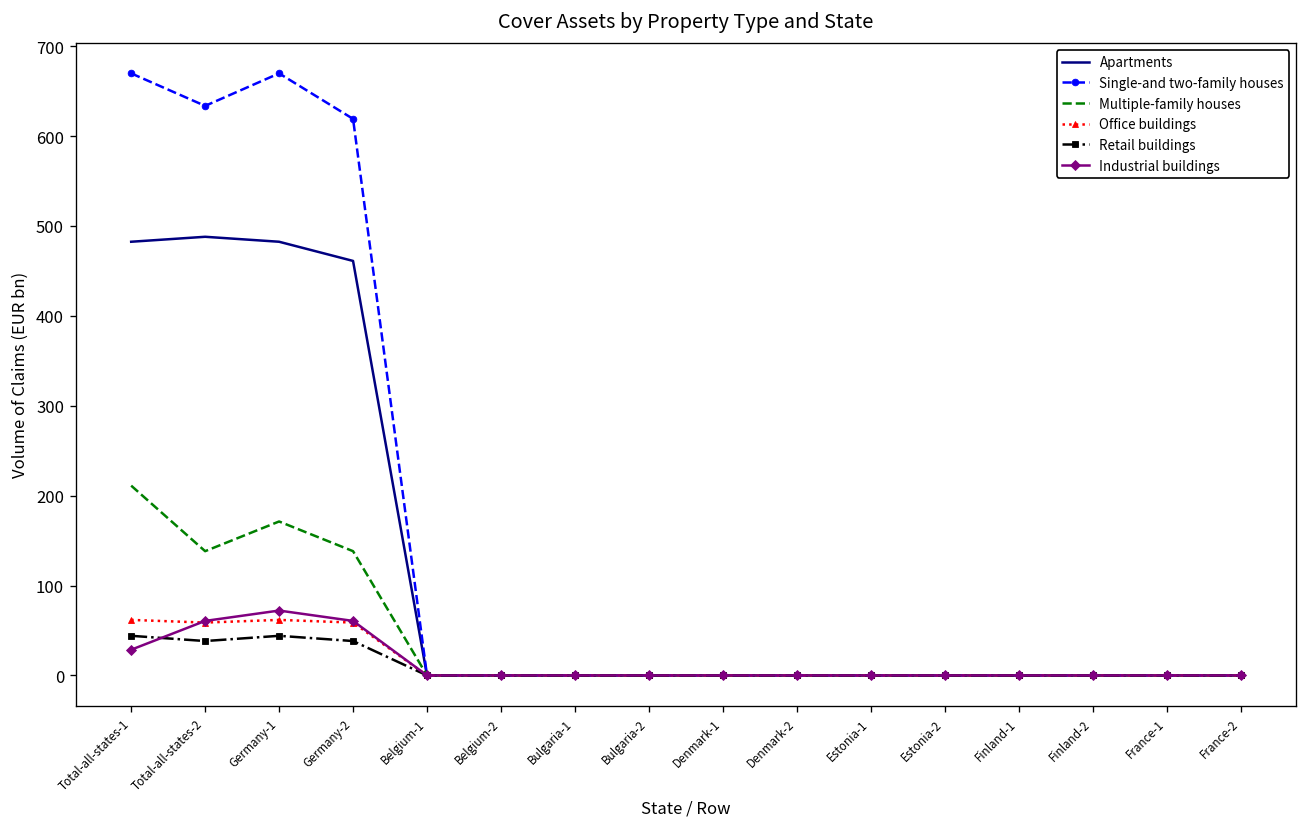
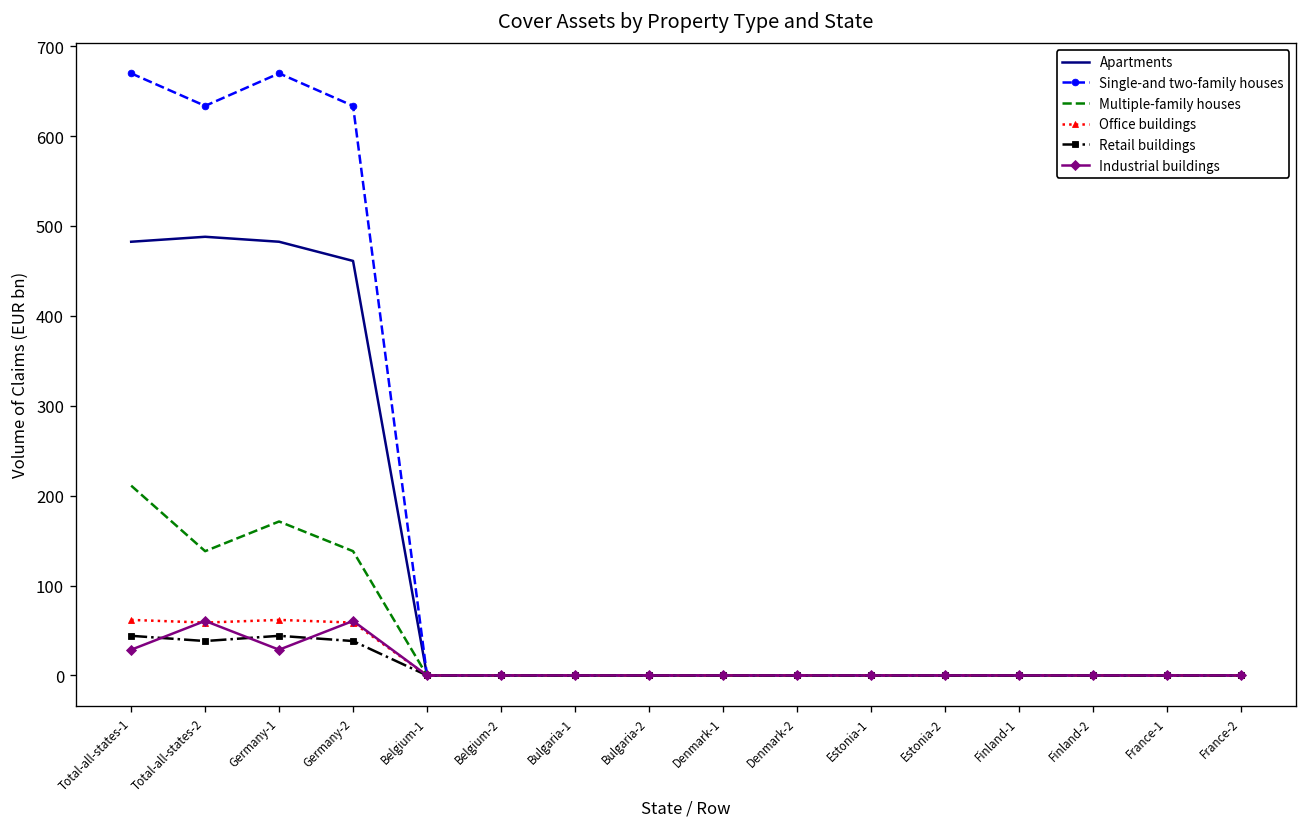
Industrial buildings, Germany-1: 70 -> 30
Single-and two-family houses, Germany-2: 620 -> 630
